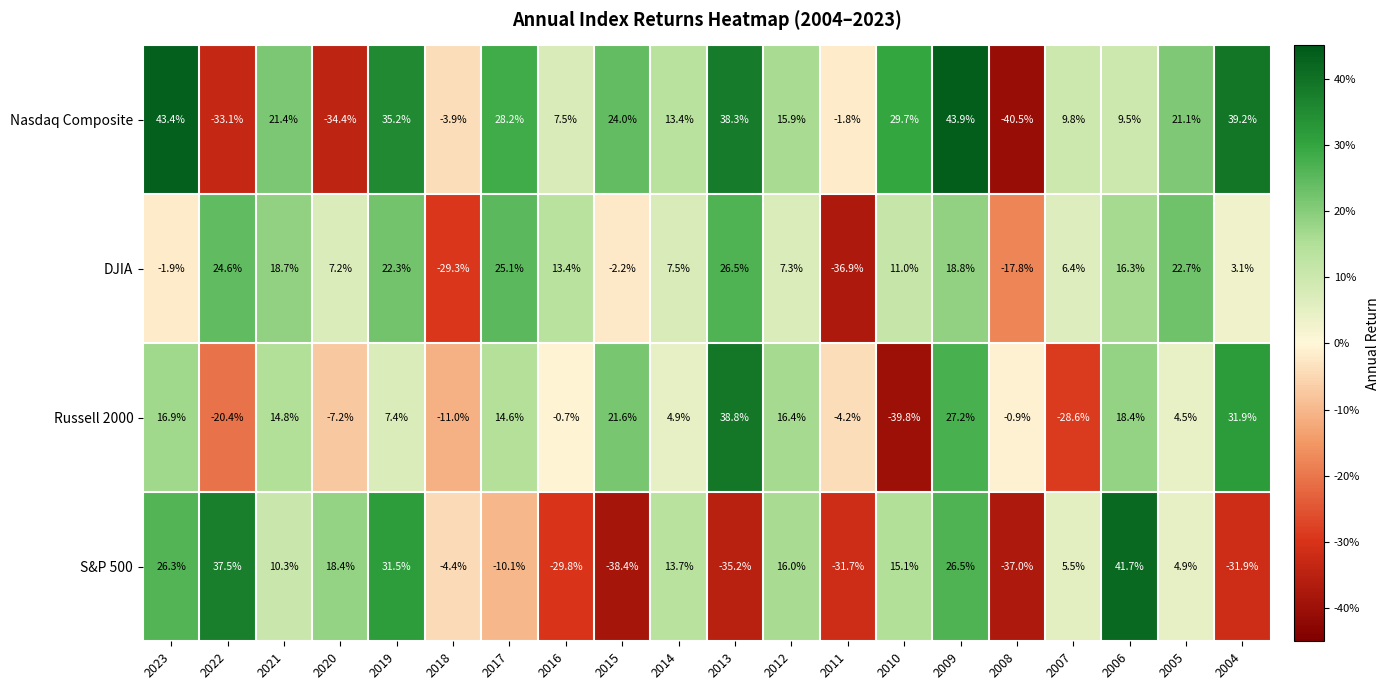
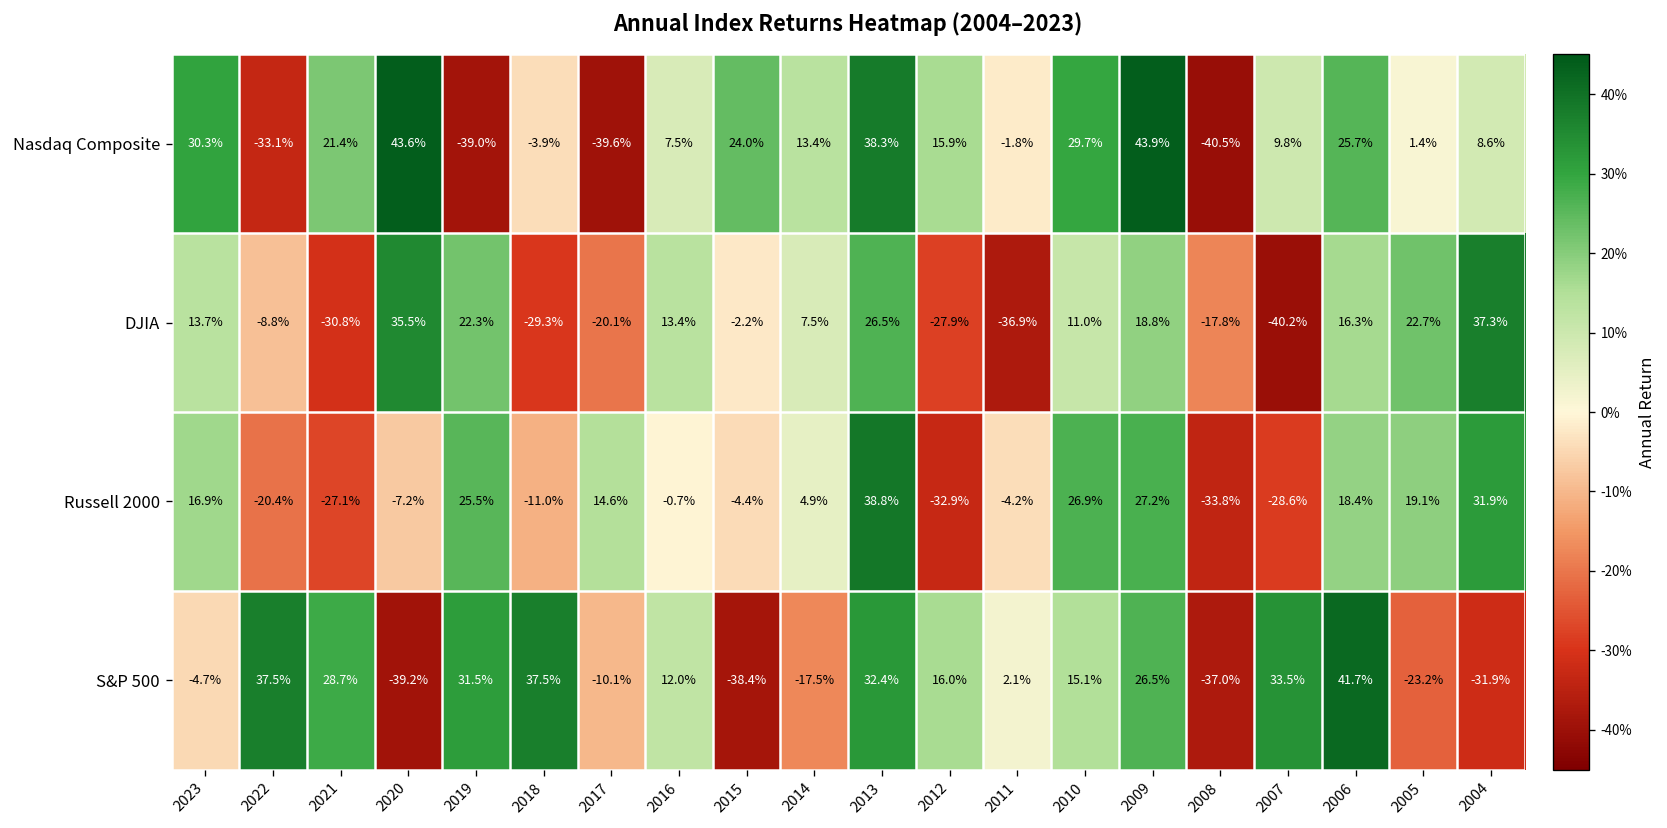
Nasdaq Composite, 2023: 43.4% -> 30.3%
Nasdaq Composite, 2020: -34.4% -> 43.6%
Nasdaq Composite, 2019: 35.2% -> -39.0%
Nasdaq Composite, 2017: 28.2% -> -39.6%
Nasdaq Composite, 2006: 9.5% -> 25.7%
Nasdaq Composite, 2005: 21.1% -> 1.4%
Nasdaq Composite, 2004: 39.2% -> 8.6%
DJIA, 2023: -1.9% -> 13.7%
DJIA, 2022: 24.6% -> -8.8%
DJIA, 2021: 18.7% -> -30.8%
DJIA, 2020: 7.2% -> 35.5%
DJIA, 2017: 25.1% -> -20.1%
DJIA, 2012: 7.3% -> -27.9%
DJIA, 2007: 6.4% -> -40.2%
DJIA, 2004: 3.1% -> 37.3%
Russell 2000, 2021: 14.8% -> -27.1%
Russell 2000, 2019: 7.4% -> 25.5%
Russell 2000, 2015: 21.6% -> -4.4%
Russell 2000, 2012: 16.4% -> -32.9%
Russell 2000, 2010: -39.8% -> 26.9%
Russell 2000, 2008: -0.9% -> -33.8%
Russell 2000, 2005: 4.5% -> 19.1%
S&P 500, 2023: 26.3% -> -4.7%
S&P 500, 2021: 10.3% -> 28.7%
S&P 500, 2020: 18.4% -> -39.2%
S&P 500, 2018: -4.4% -> 37.5%
S&P 500, 2016: -29.8% -> 12.0%
S&P 500, 2014: 13.7% -> -17.5%
S&P 500, 2013: -35.2% -> 32.4%
S&P 500, 2011: -31.7% -> 2.1%
S&P 500, 2007: 5.5% -> 33.5%
S&P 500, 2005: 4.9% -> -23.2%
